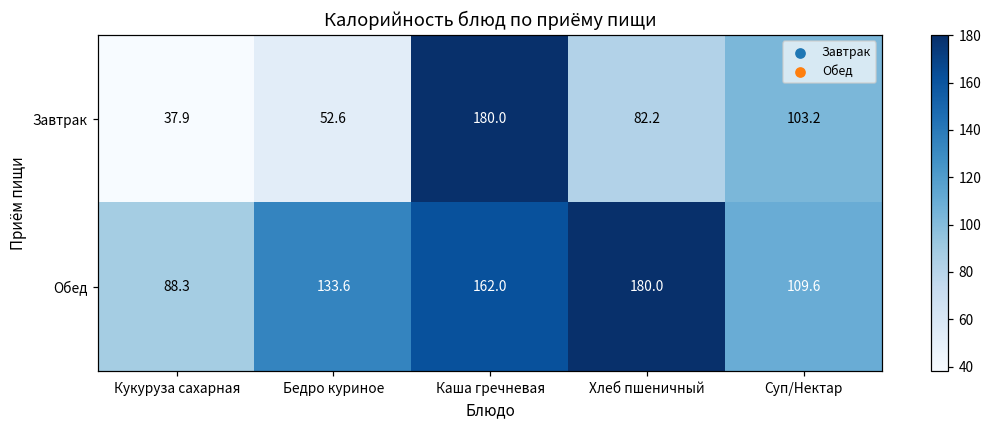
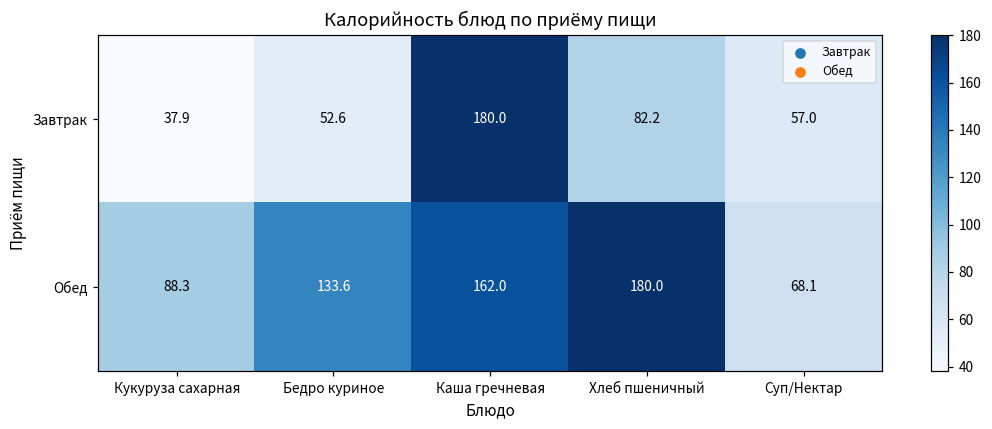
Завтрак, Суп/Нектар: 103.2 -> 57.0
Обед, Суп/Нектар: 109.6 -> 68.1
